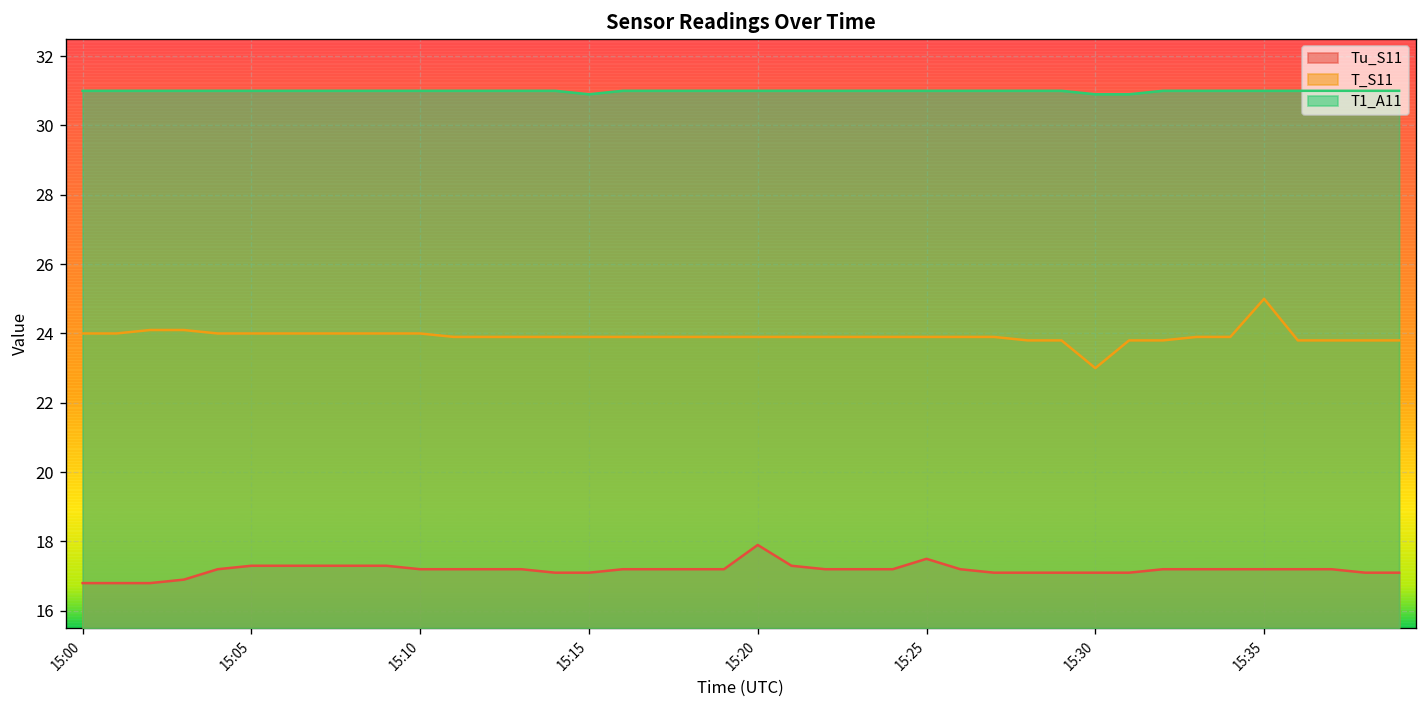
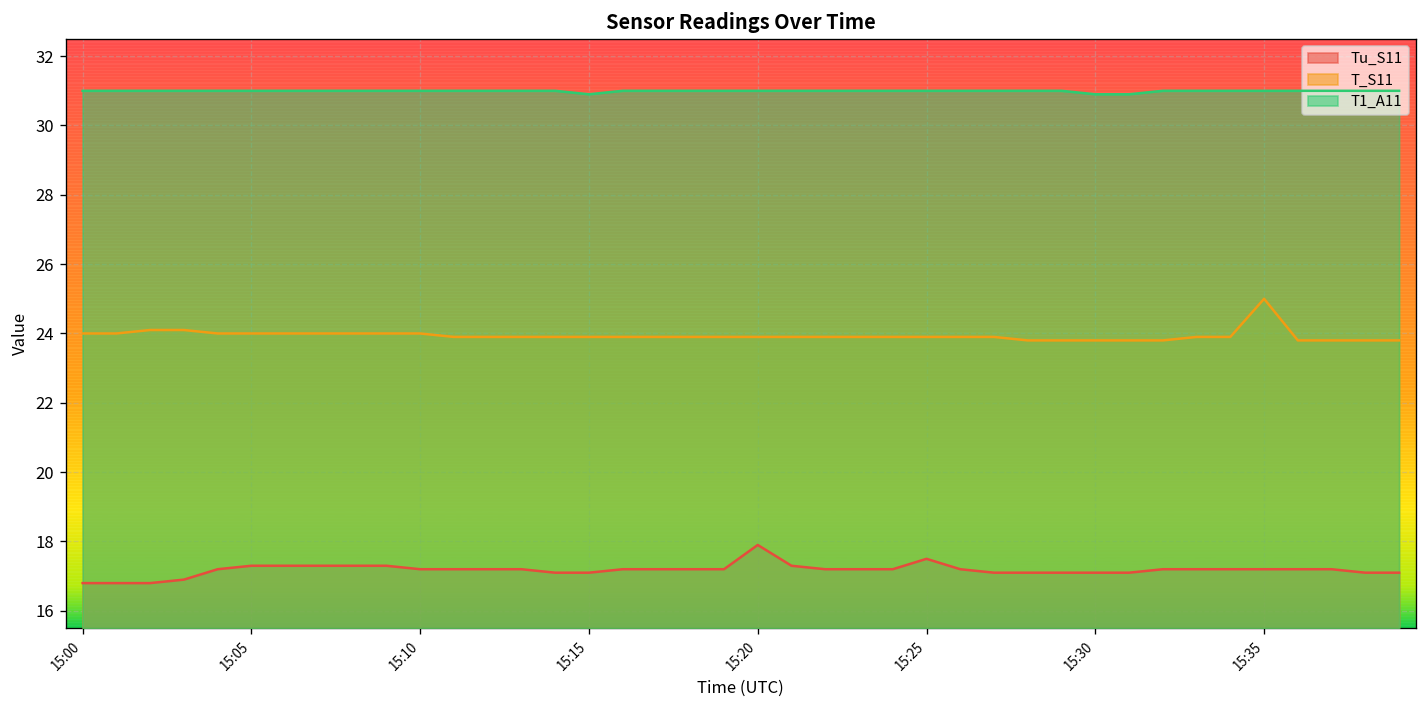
T_S11, 15:30: 23.0 -> 23.8
